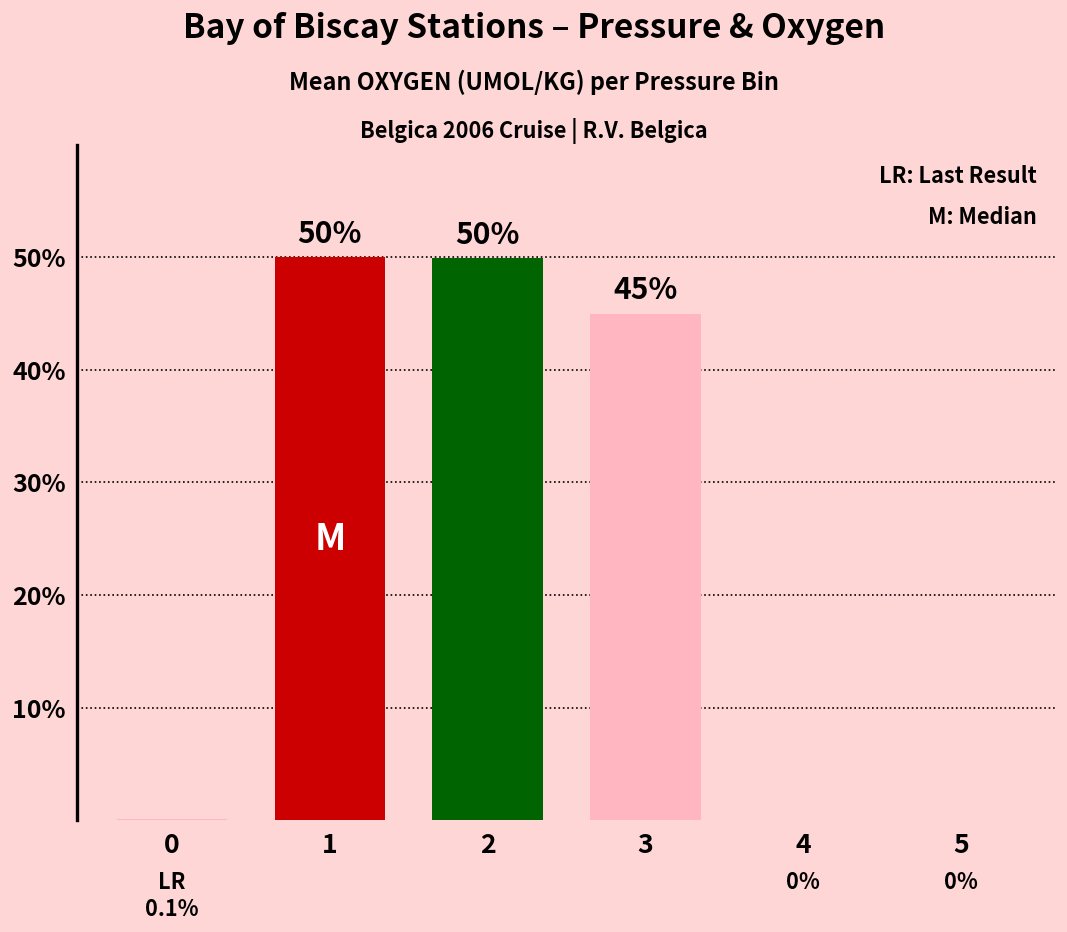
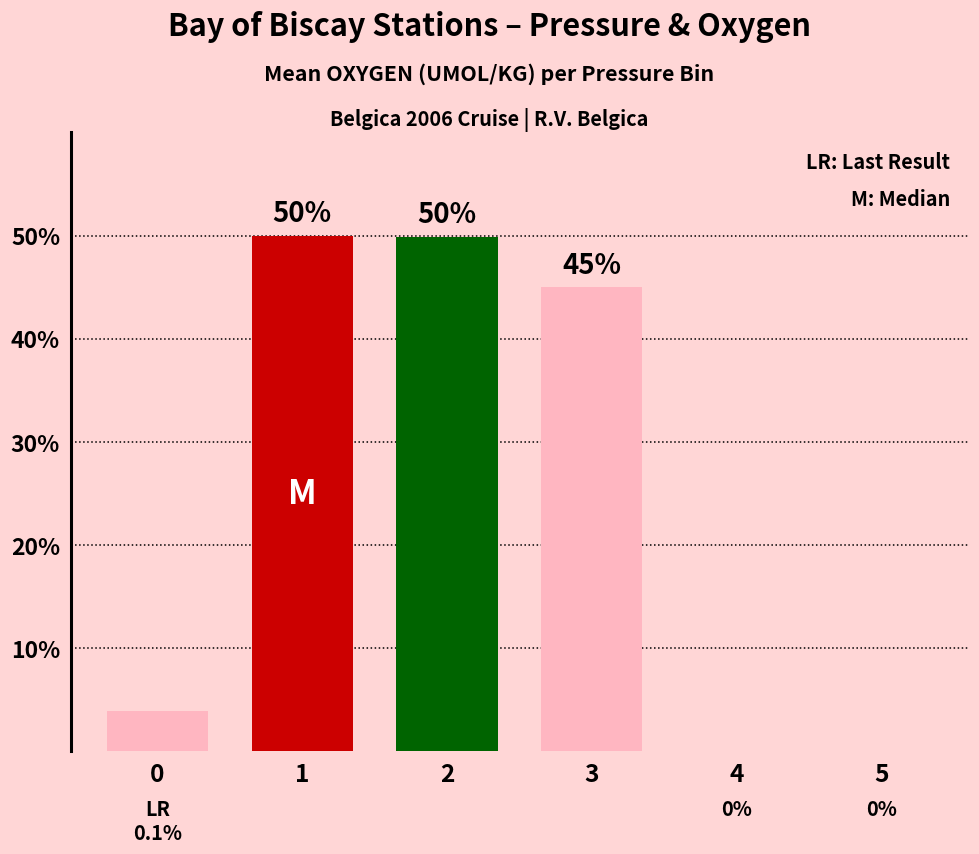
0: 0% -> 4%
